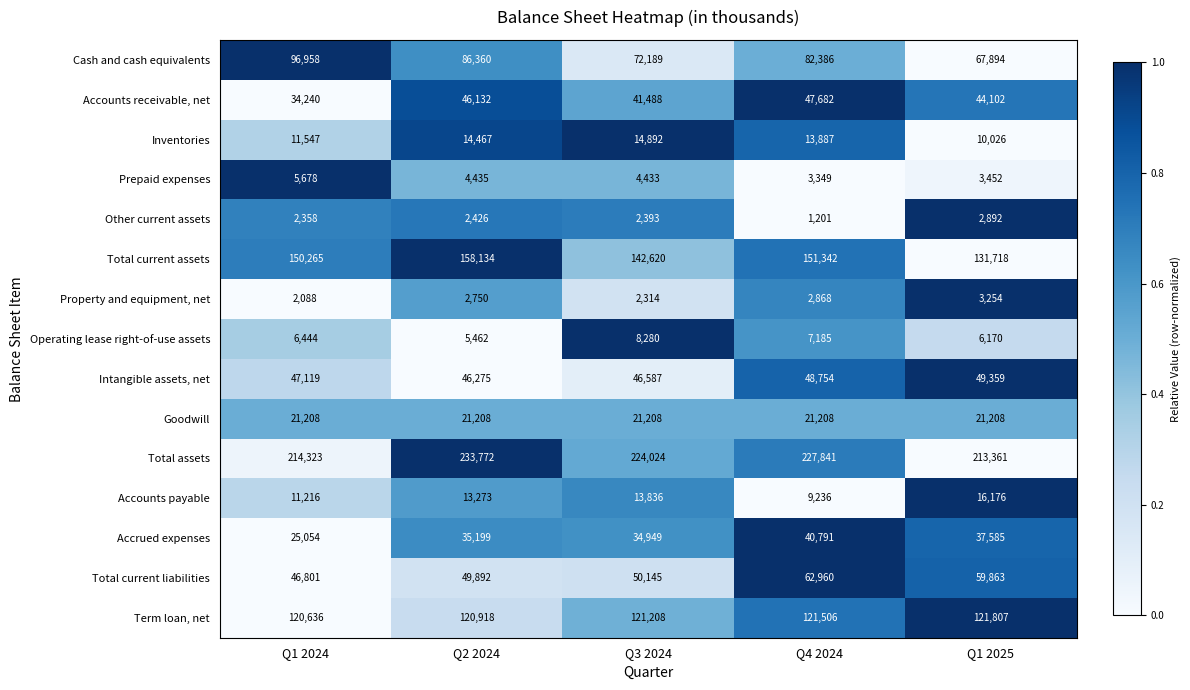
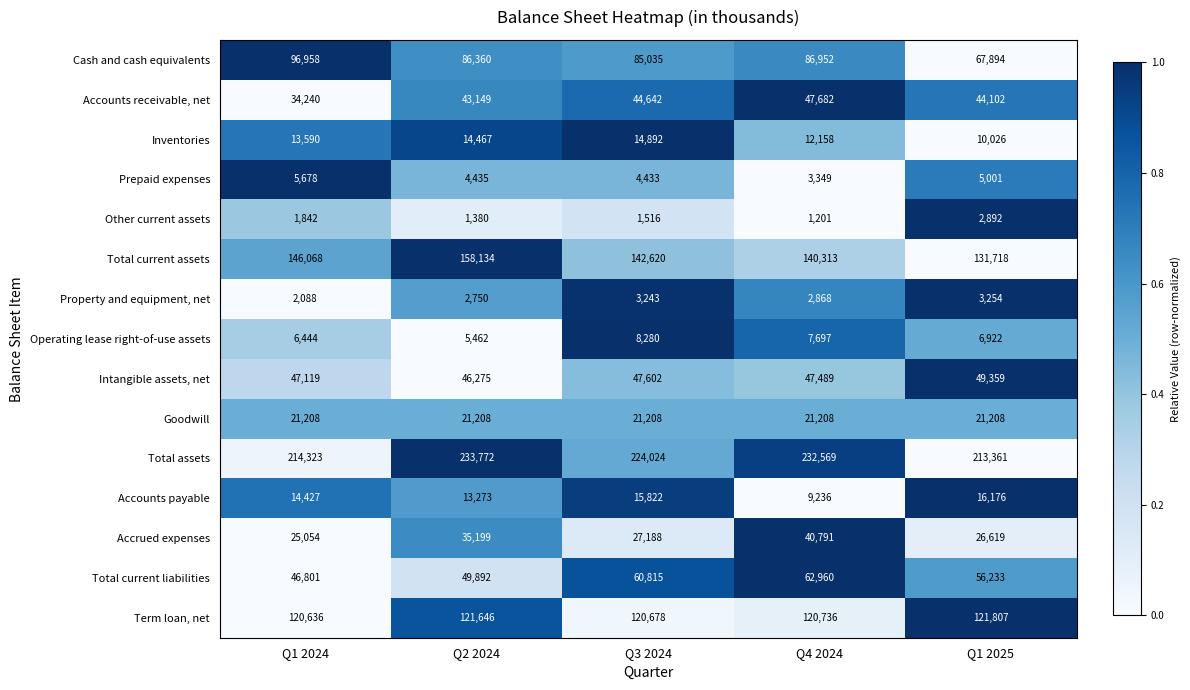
Cash and cash equivalents, Q3 2024: 72,189 -> 85,035
Cash and cash equivalents, Q4 2024: 82,386 -> 86,952
Accounts receivable, net, Q2 2024: 46,132 -> 43,149
Accounts receivable, net, Q3 2024: 41,488 -> 44,642
Inventories, Q1 2024: 11,547 -> 13,590
Inventories, Q4 2024: 13,887 -> 12,158
Prepaid expenses, Q1 2025: 3,452 -> 5,001
Other current assets, Q1 2024: 2,358 -> 1,842
Other current assets, Q2 2024: 2,426 -> 1,380
Other current assets, Q3 2024: 2,393 -> 1,516
Total current assets, Q1 2024: 150,265 -> 146,068
Total current assets, Q4 2024: 151,342 -> 140,313
Property and equipment, net, Q3 2024: 2,314 -> 3,243
Operating lease right-of-use assets, Q4 2024: 7,185 -> 7,697
Operating lease right-of-use assets, Q1 2025: 6,170 -> 6,922
Intangible assets, net, Q3 2024: 46,587 -> 47,602
Intangible assets, net, Q4 2024: 48,754 -> 47,489
Total assets, Q4 2024: 227,841 -> 232,569
Accounts payable, Q1 2024: 11,216 -> 14,427
Accounts payable, Q3 2024: 13,836 -> 15,822
Accrued expenses, Q3 2024: 34,949 -> 27,188
Accrued expenses, Q1 2025: 37,585 -> 26,619
Total current liabilities, Q3 2024: 50,145 -> 60,815
Total current liabilities, Q1 2025: 59,863 -> 56,233
Term loan, net, Q2 2024: 120,918 -> 121,646
Term loan, net, Q3 2024: 121,208 -> 120,678
Term loan, net, Q4 2024: 121,506 -> 120,736
